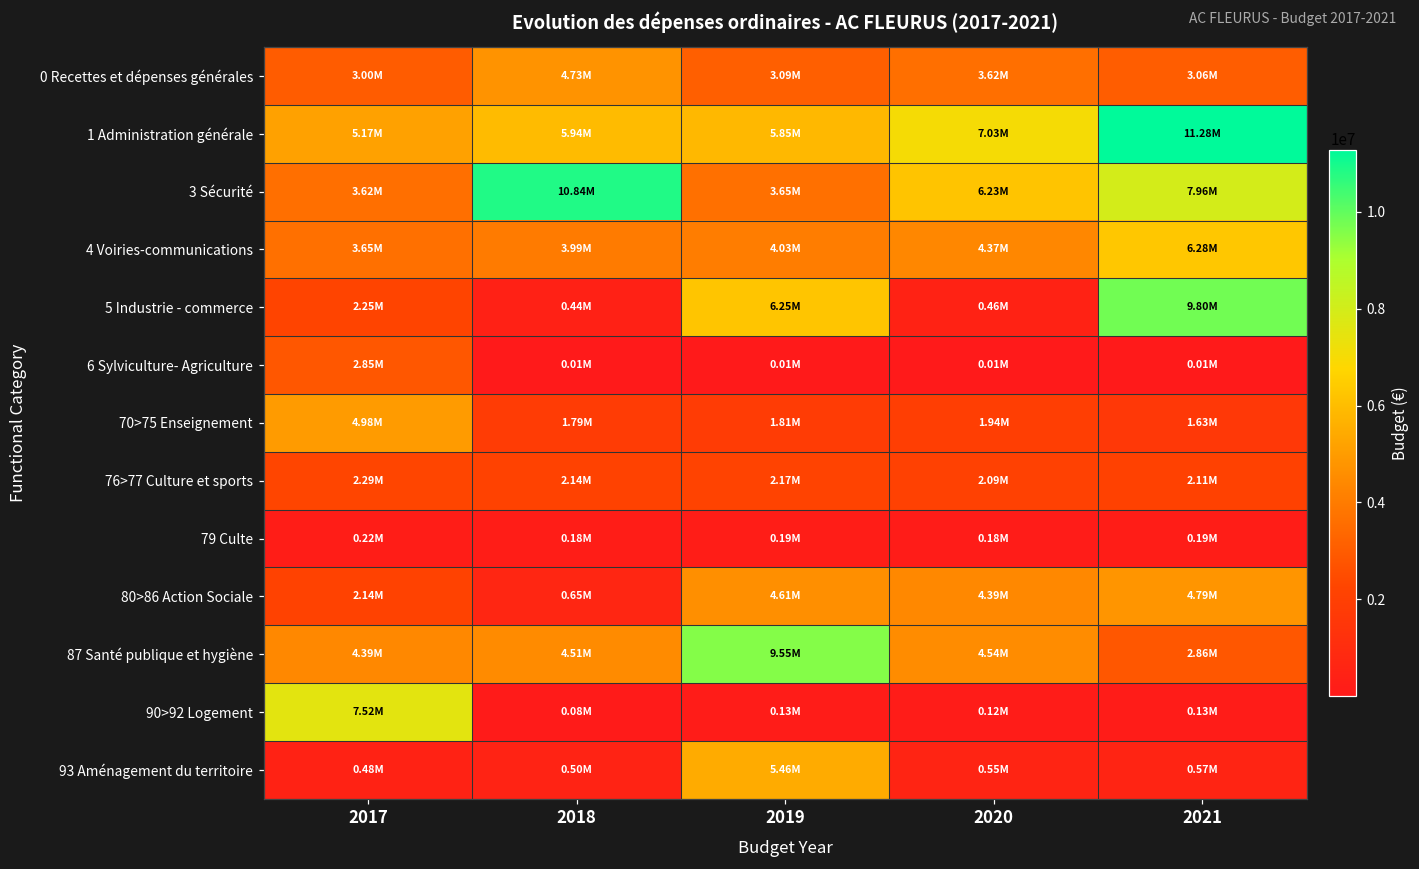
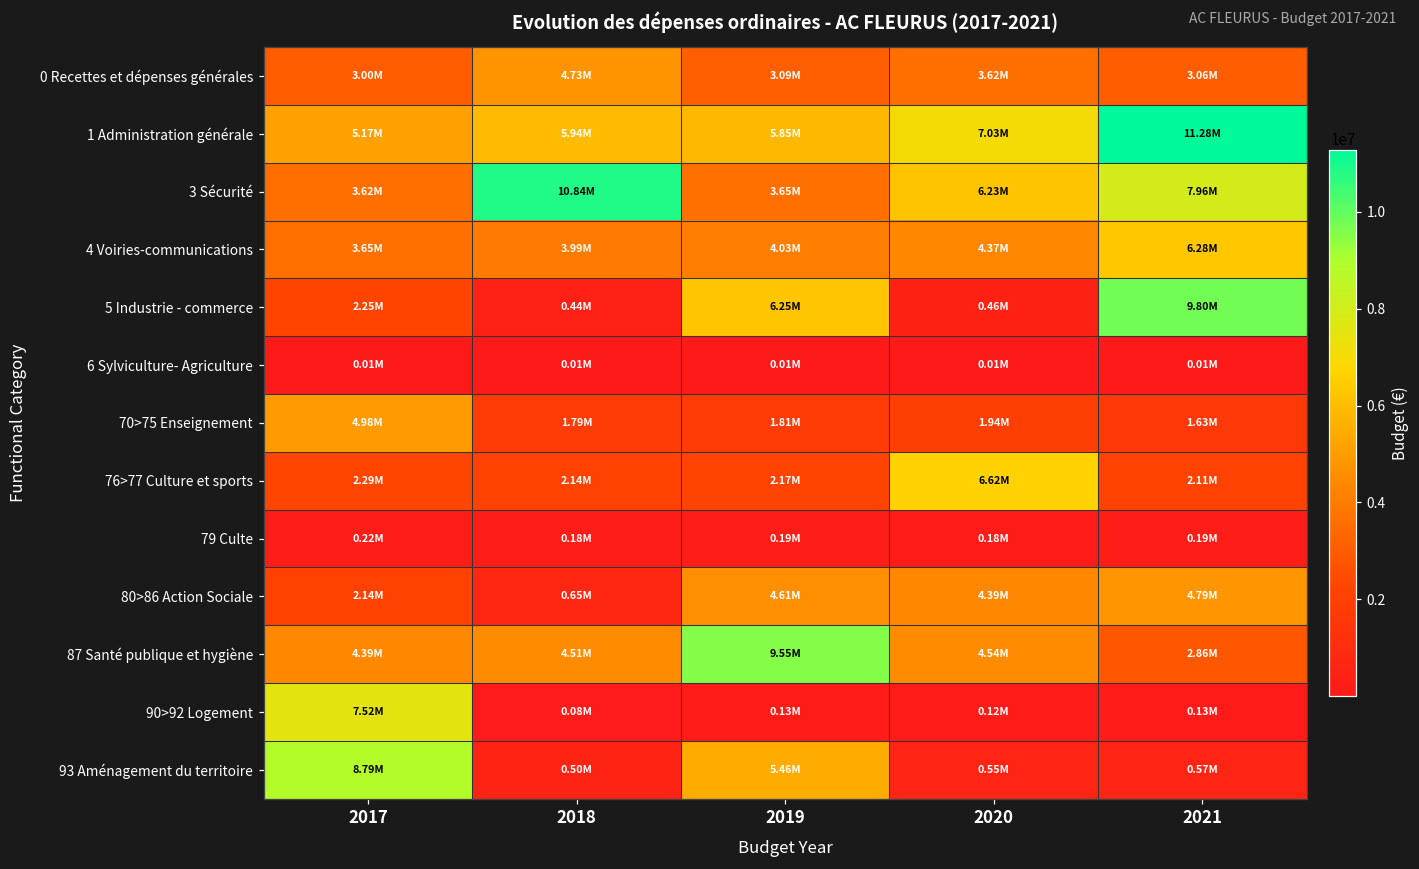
6 Sylviculture- Agriculture, 2017: 2.85M -> 0.01M
76>77 Culture et sports, 2020: 2.09M -> 6.62M
93 Aménagement du territoire, 2017: 0.48M -> 8.79M
